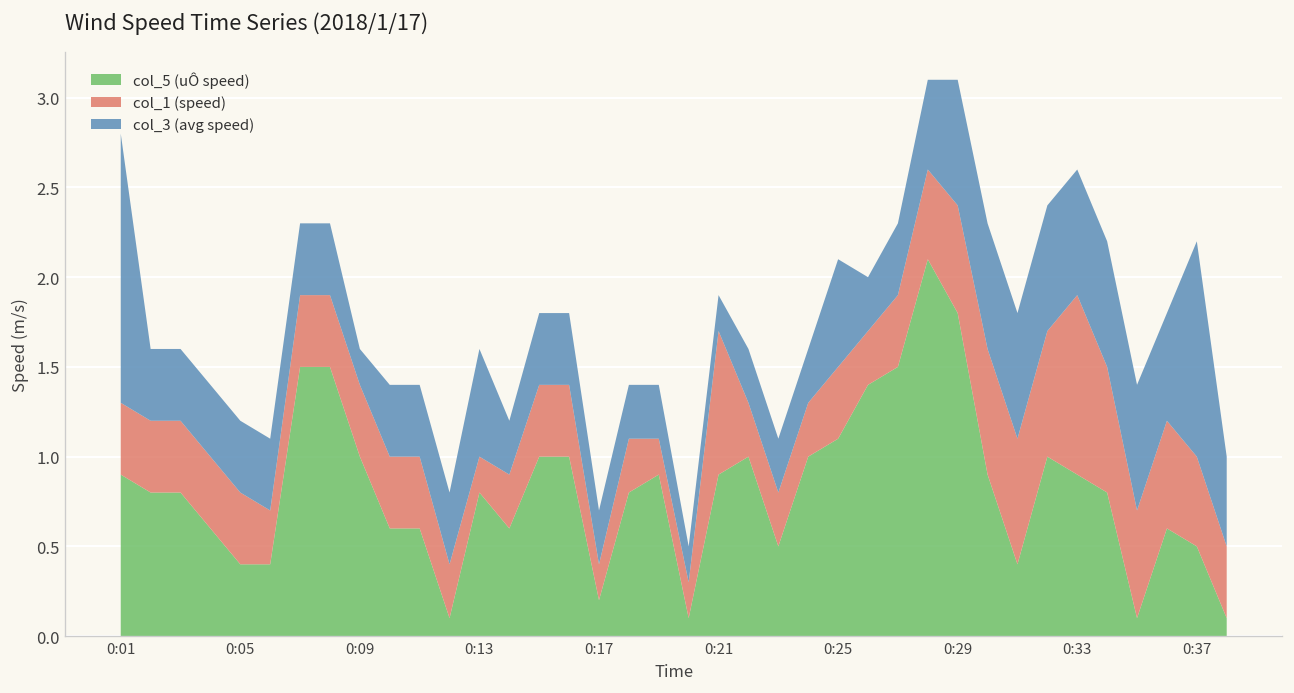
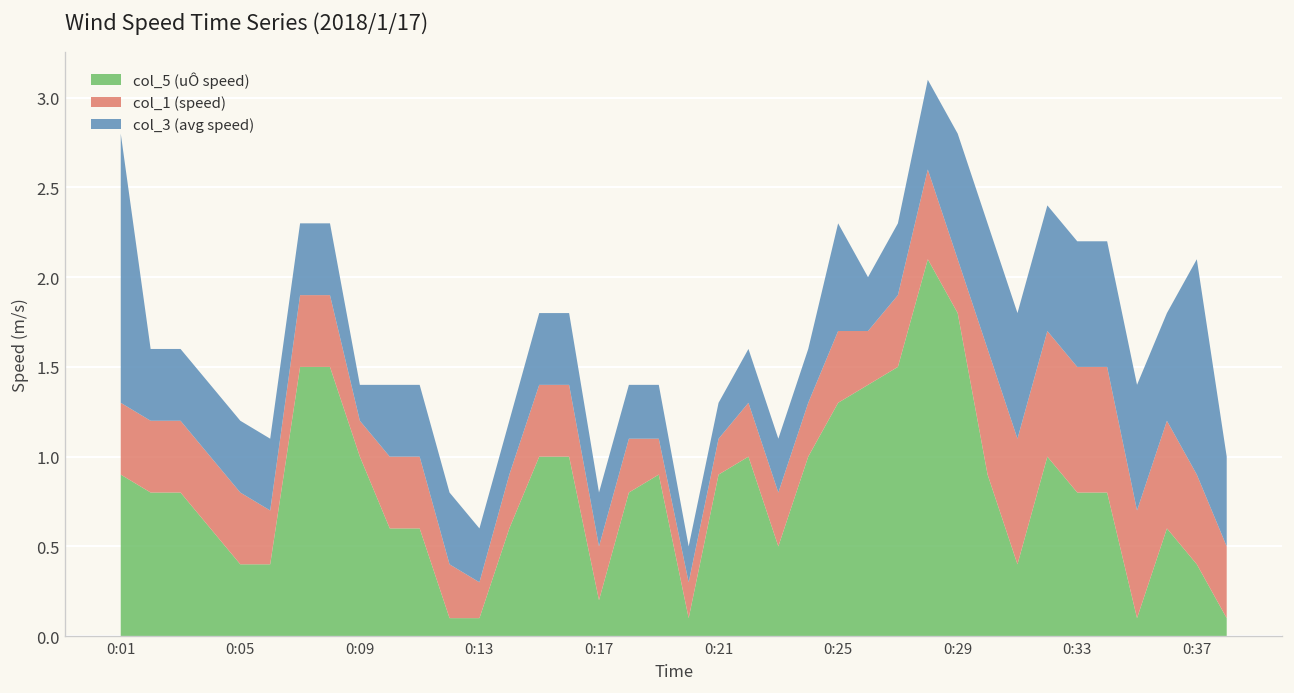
col_1 (speed), 0:09: 0.4 -> 0.2
col_5 (uÔ speed), 0:13: 0.8 -> 0.1
col_3 (avg speed), 0:13: 0.6 -> 0.3
col_1 (speed), 0:17: 0.2 -> 0.3
col_1 (speed), 0:21: 0.8 -> 0.2
col_5 (uÔ speed), 0:25: 1.1 -> 1.3
col_1 (speed), 0:29: 0.6 -> 0.3
col_5 (uÔ speed), 0:33: 0.9 -> 0.8
col_1 (speed), 0:33: 1.0 -> 0.7
col_5 (uÔ speed), 0:37: 0.5 -> 0.4
